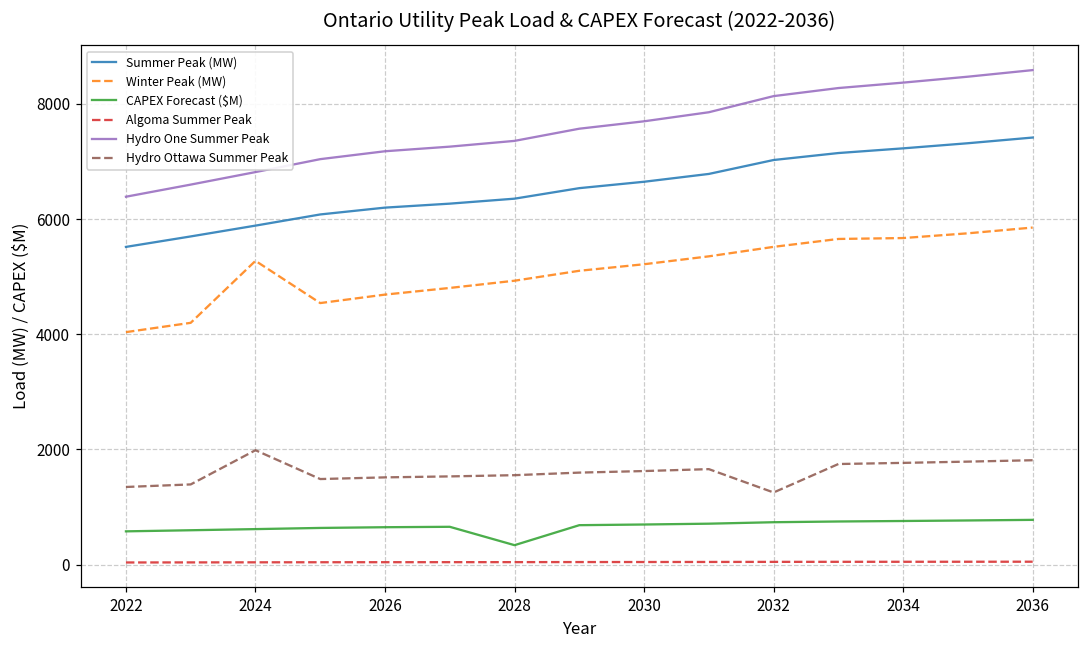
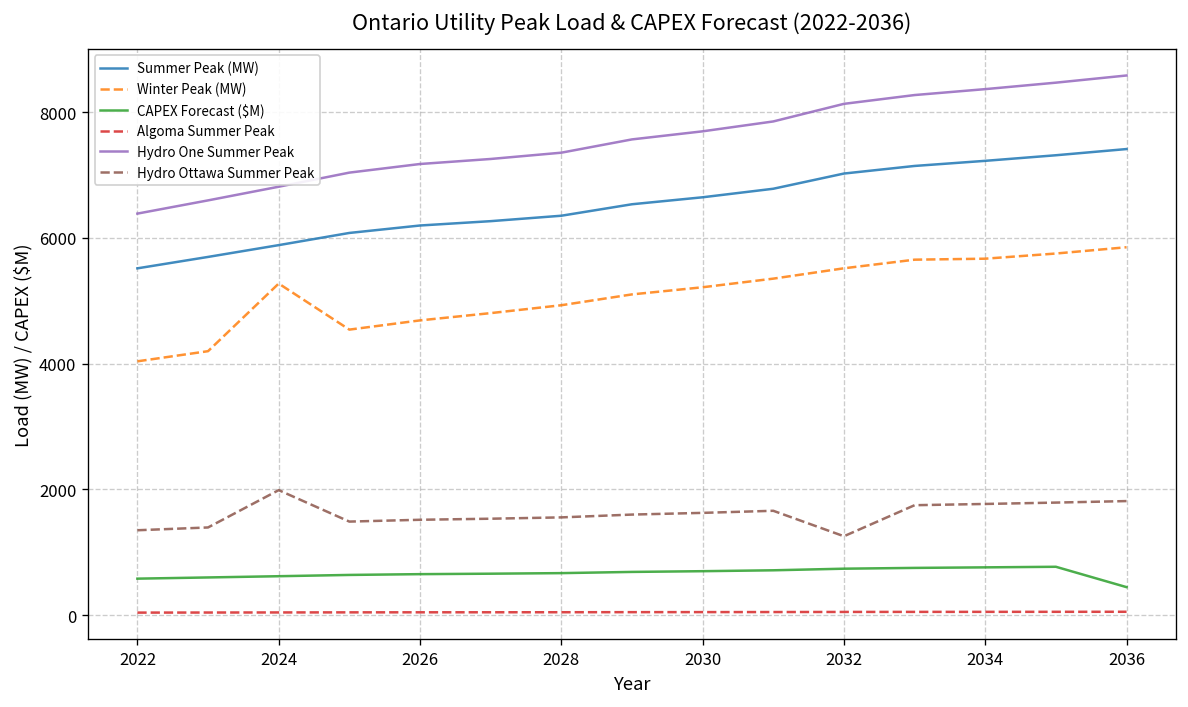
CAPEX Forecast ($M), 2028: 300 -> 700
CAPEX Forecast ($M), 2036: 800 -> 400
